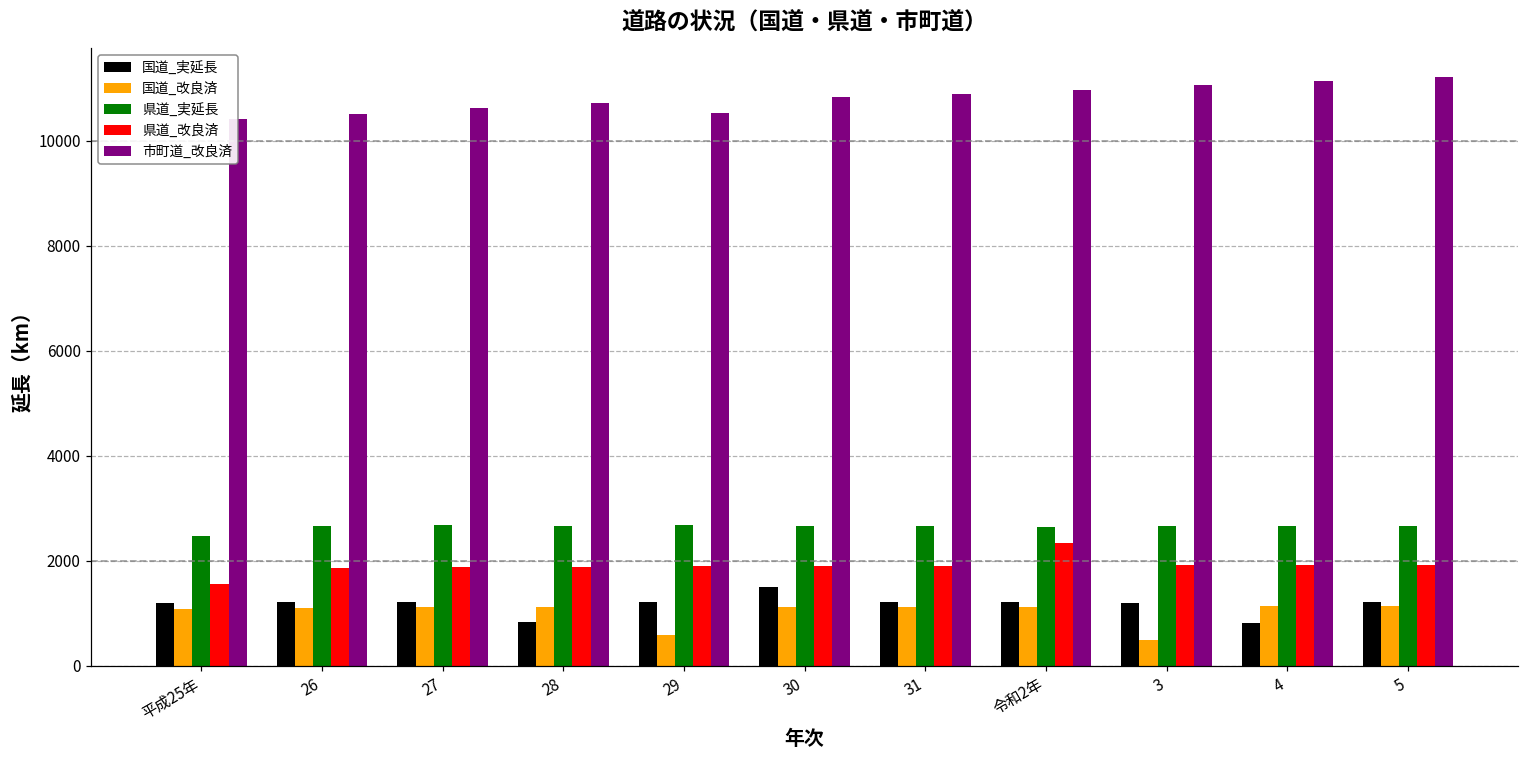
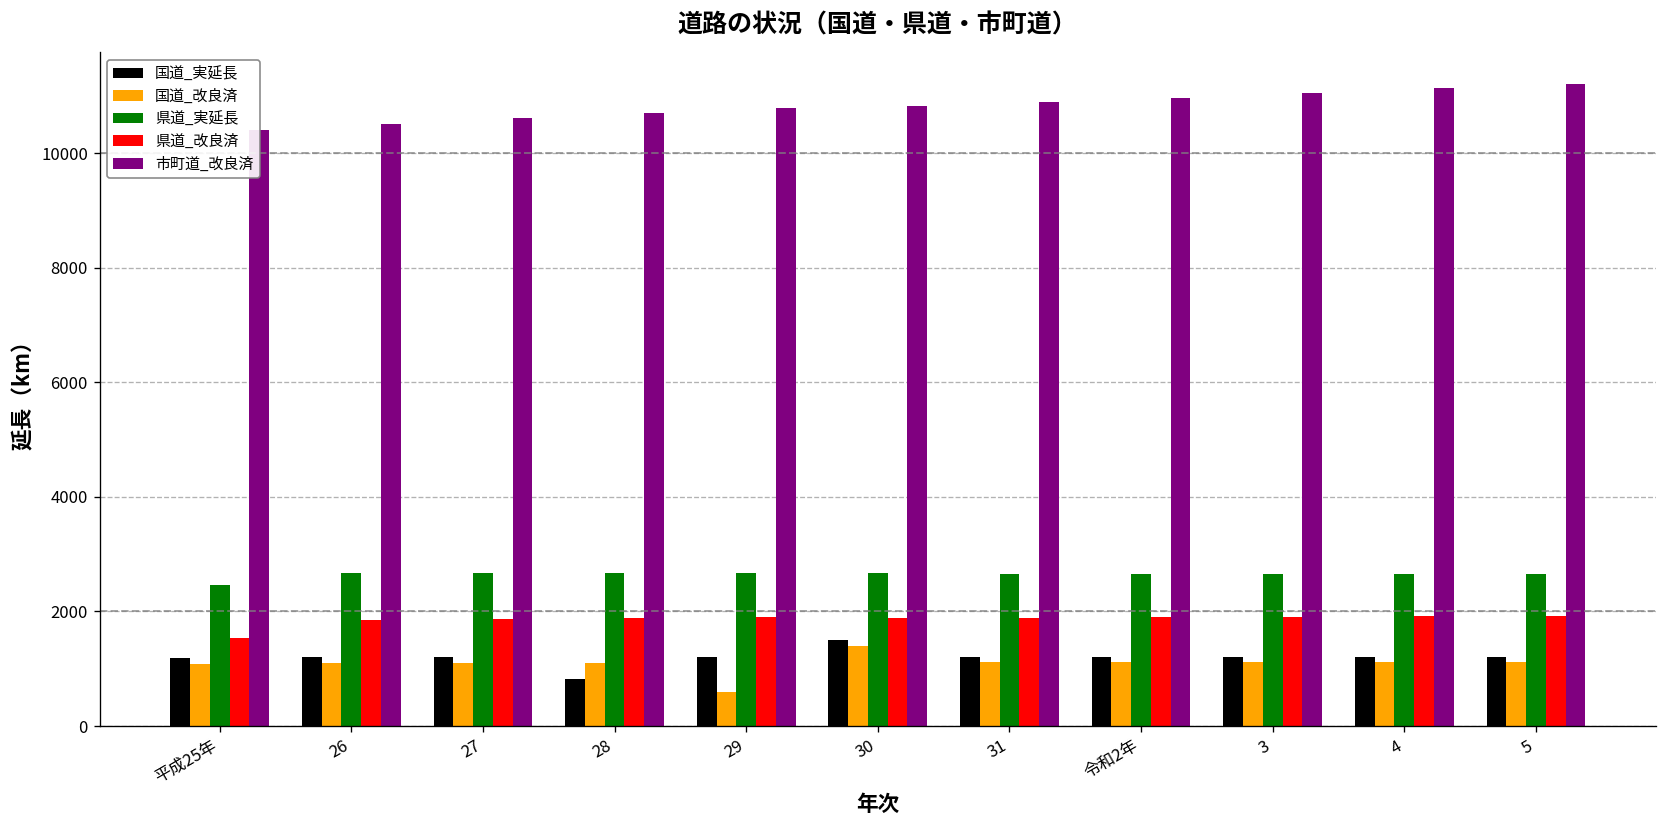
市町道_改良済, 29: 10500 -> 10800
国道_改良済, 30: 1100 -> 1400
県道_改良済, 令和2年: 2300 -> 1900
国道_改良済, 3: 500 -> 1100
国道_実延長, 4: 800 -> 1200
